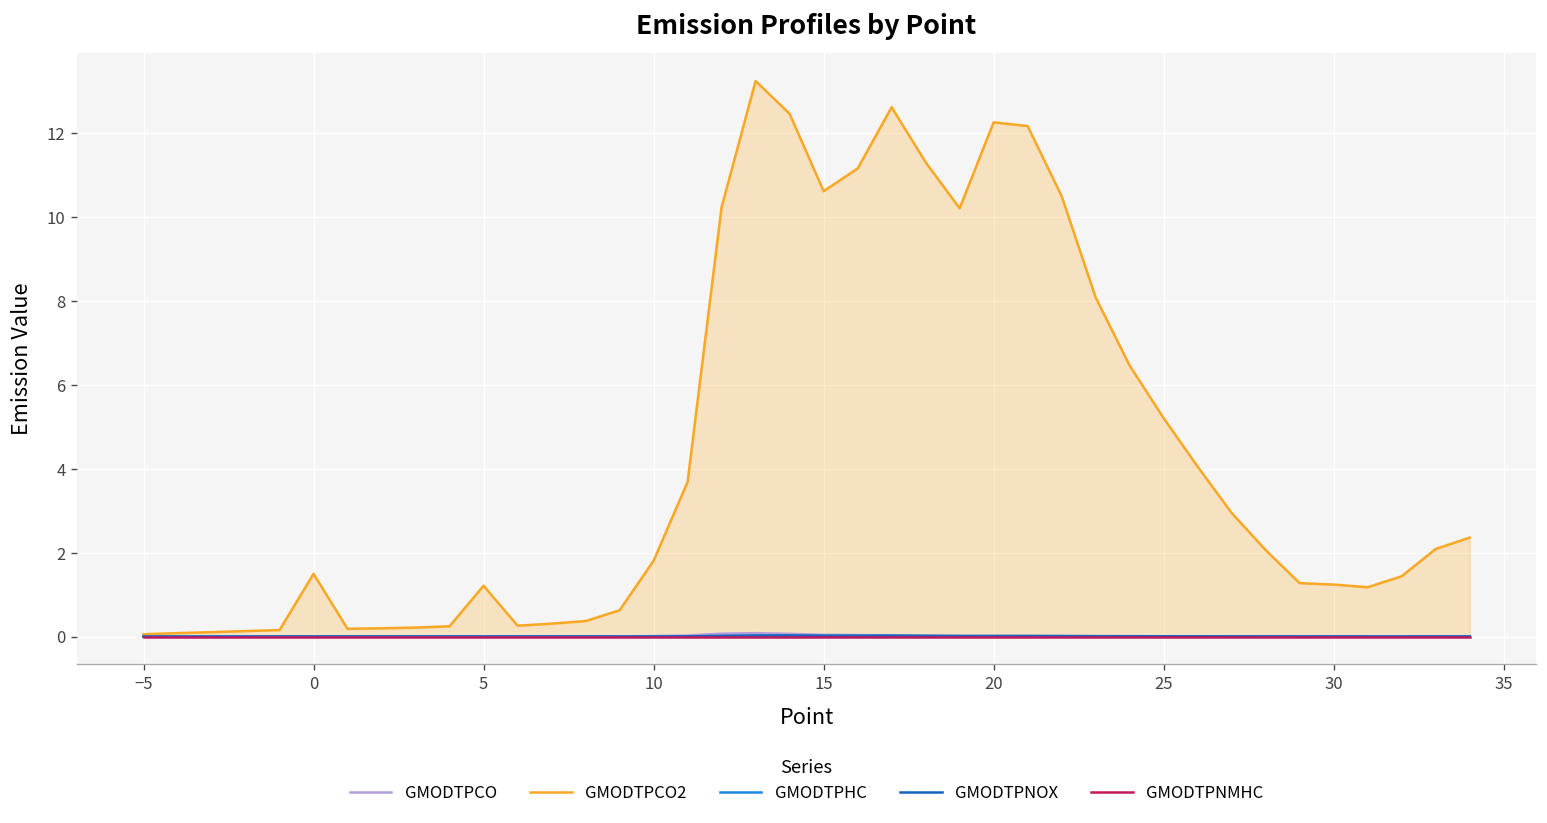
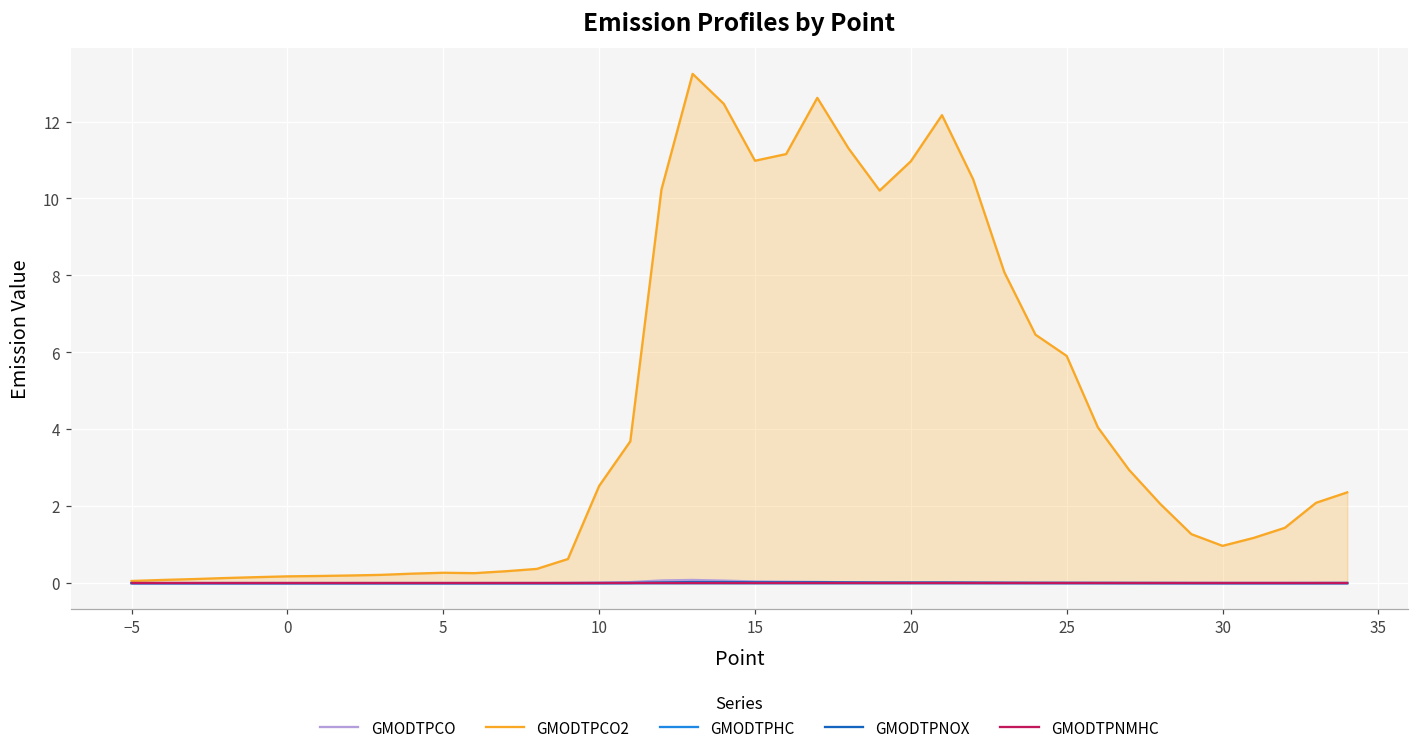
GMODTPCO2, 0: 1.5 -> 0.2
GMODTPCO2, 5: 1.2 -> 0.3
GMODTPCO2, 10: 1.8 -> 2.5
GMODTPCO2, 15: 10.6 -> 11.0
GMODTPCO2, 20: 12.3 -> 11.0
GMODTPCO2, 25: 5.2 -> 5.9
GMODTPCO2, 30: 1.2 -> 1.0
